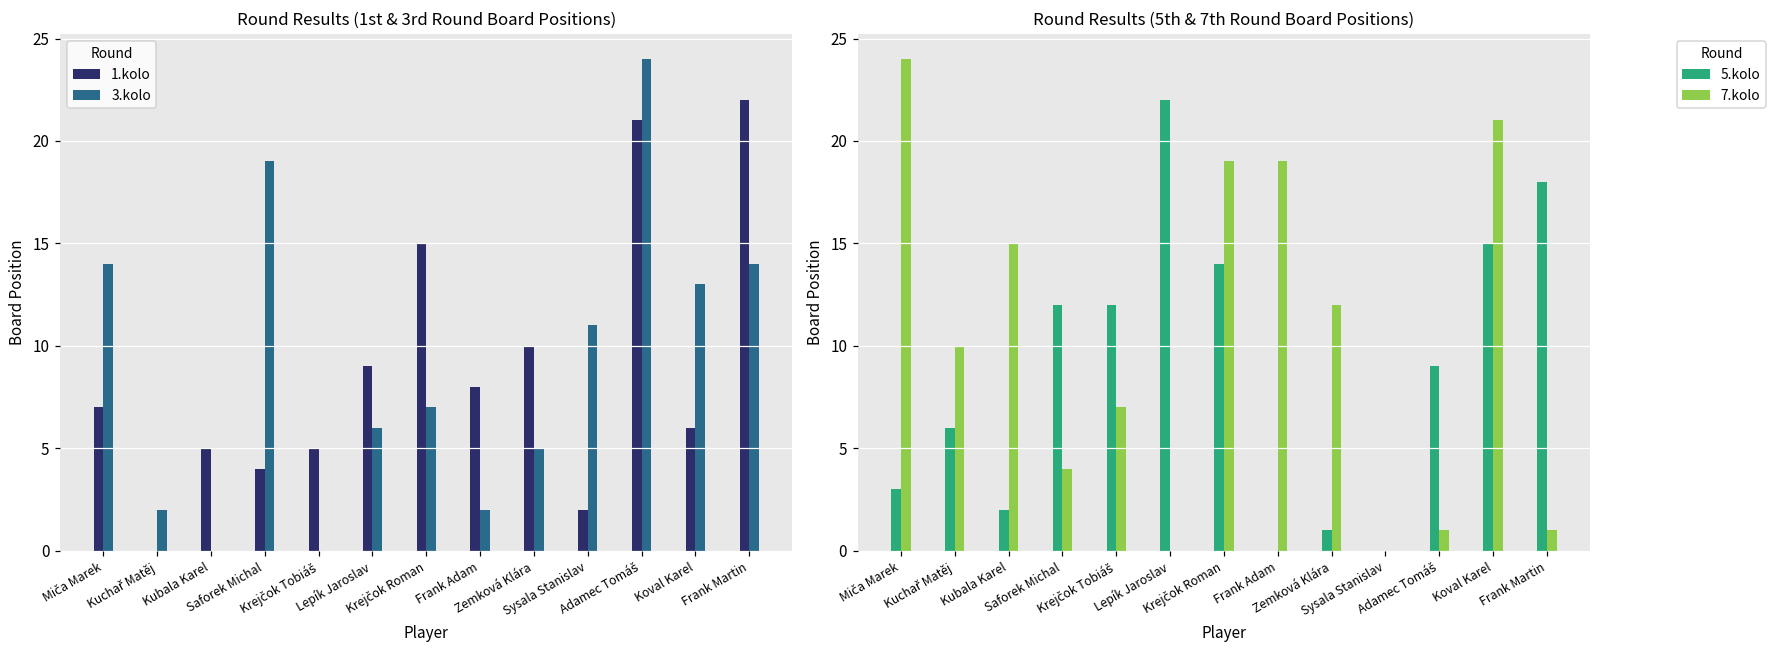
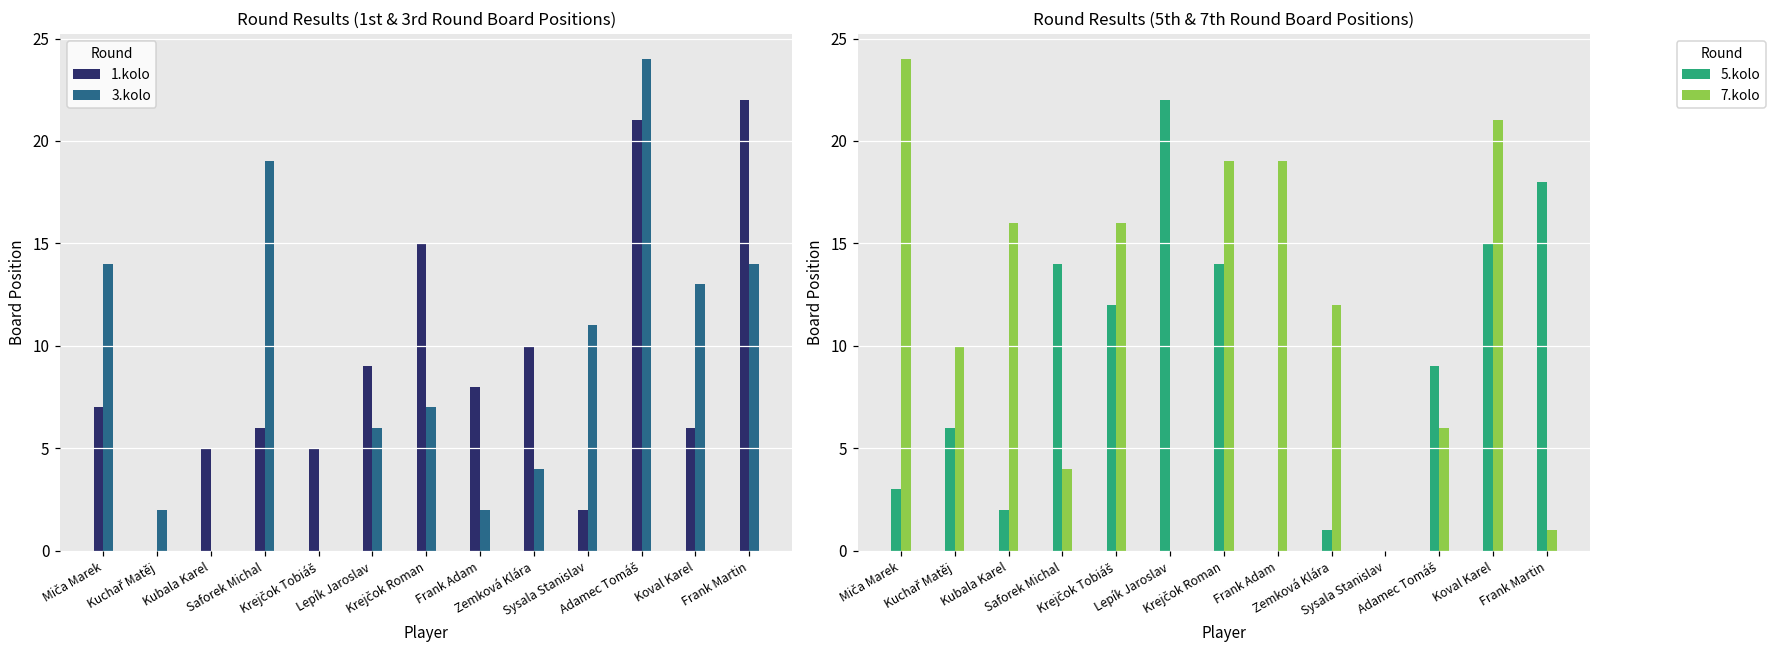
Round Results (1st & 3rd Round Board Positions), 1.kolo, Saforek Michal: 4 -> 6
Round Results (1st & 3rd Round Board Positions), 3.kolo, Zemková Klára: 5 -> 4
Round Results (5th & 7th Round Board Positions), 7.kolo, Kubala Karel: 15 -> 16
Round Results (5th & 7th Round Board Positions), 5.kolo, Saforek Michal: 12 -> 14
Round Results (5th & 7th Round Board Positions), 7.kolo, Krejčok Tobiáš: 7 -> 16
Round Results (5th & 7th Round Board Positions), 7.kolo, Adamec Tomáš: 1 -> 6
